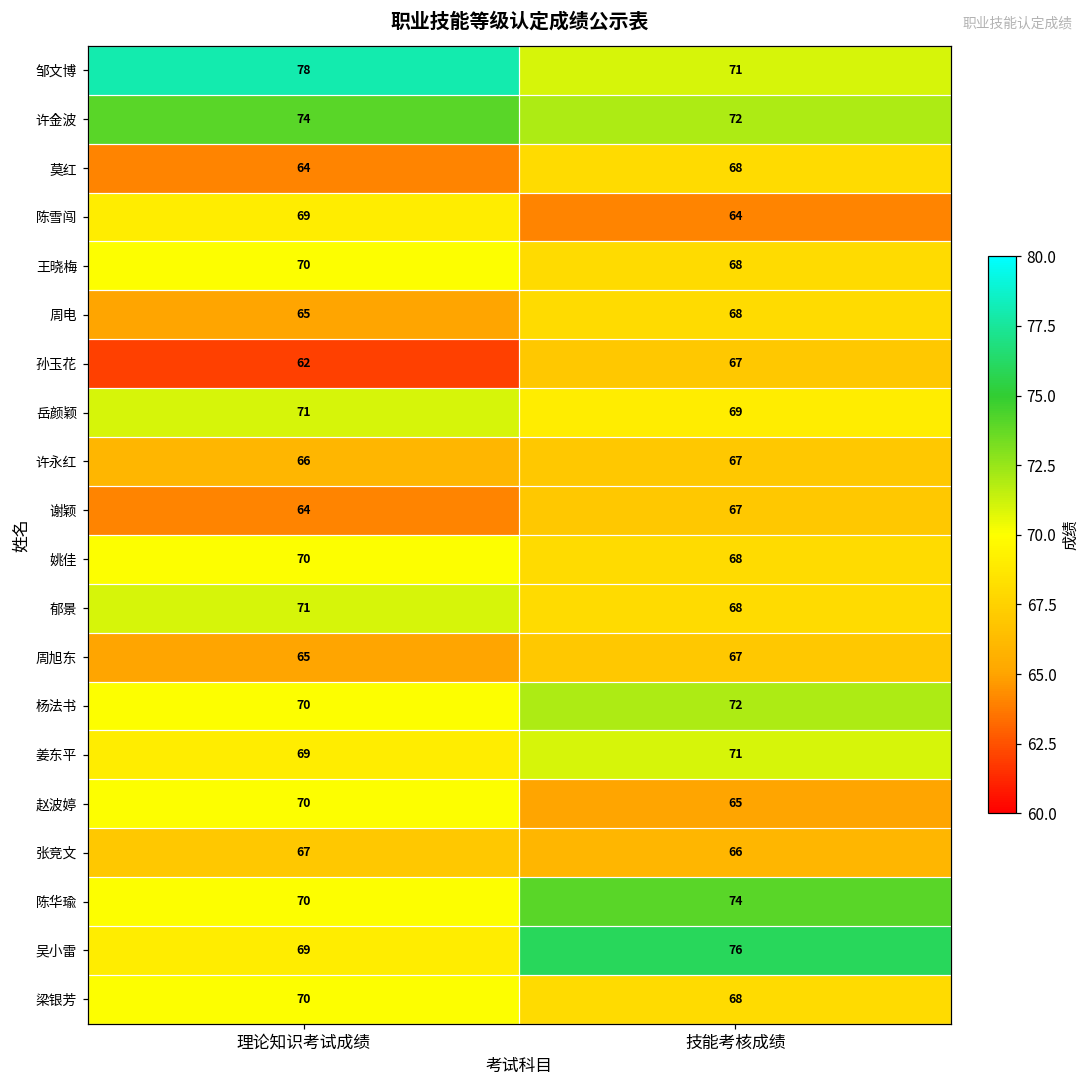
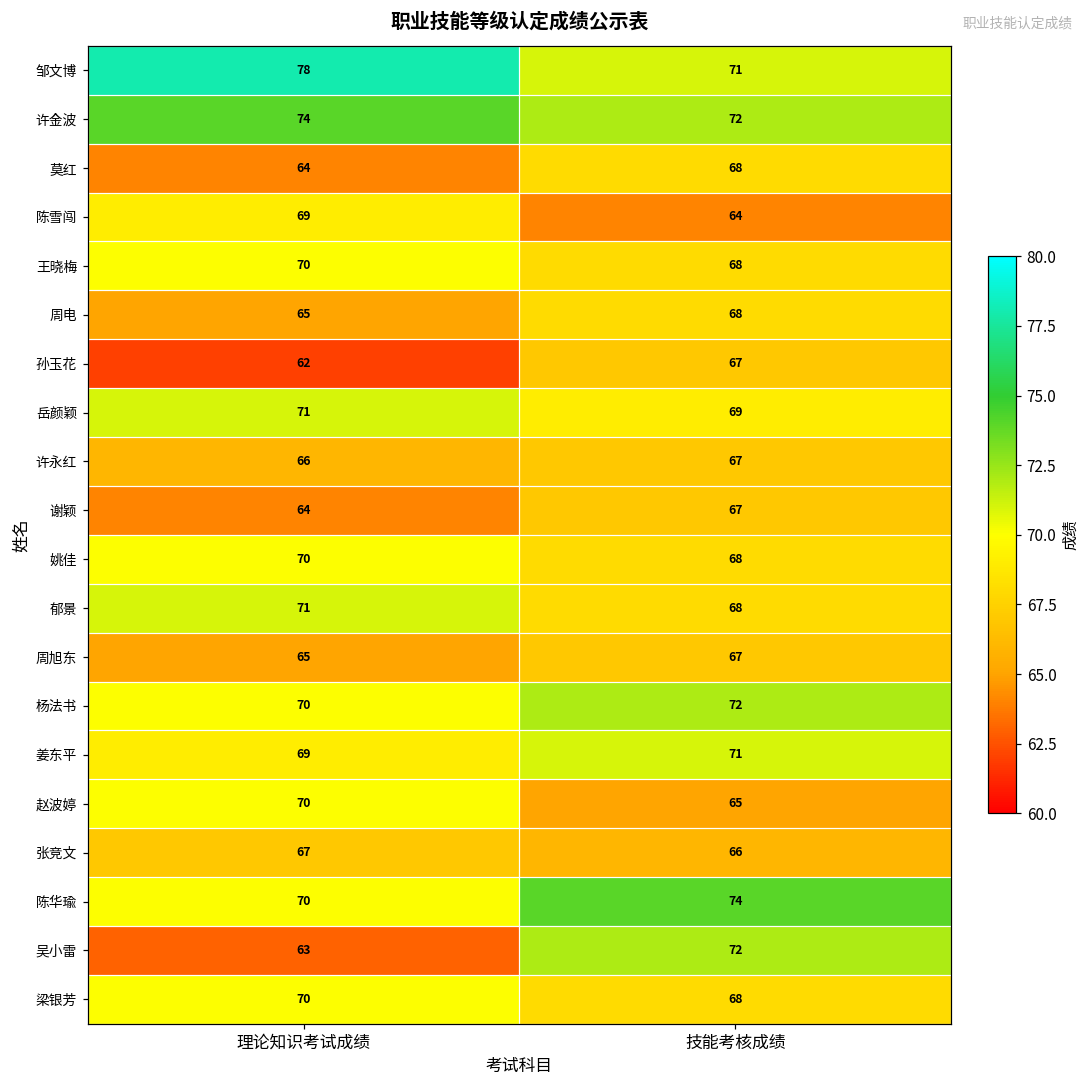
吴小雷, 理论知识考试成绩: 69 -> 63
吴小雷, 技能考核成绩: 76 -> 72
